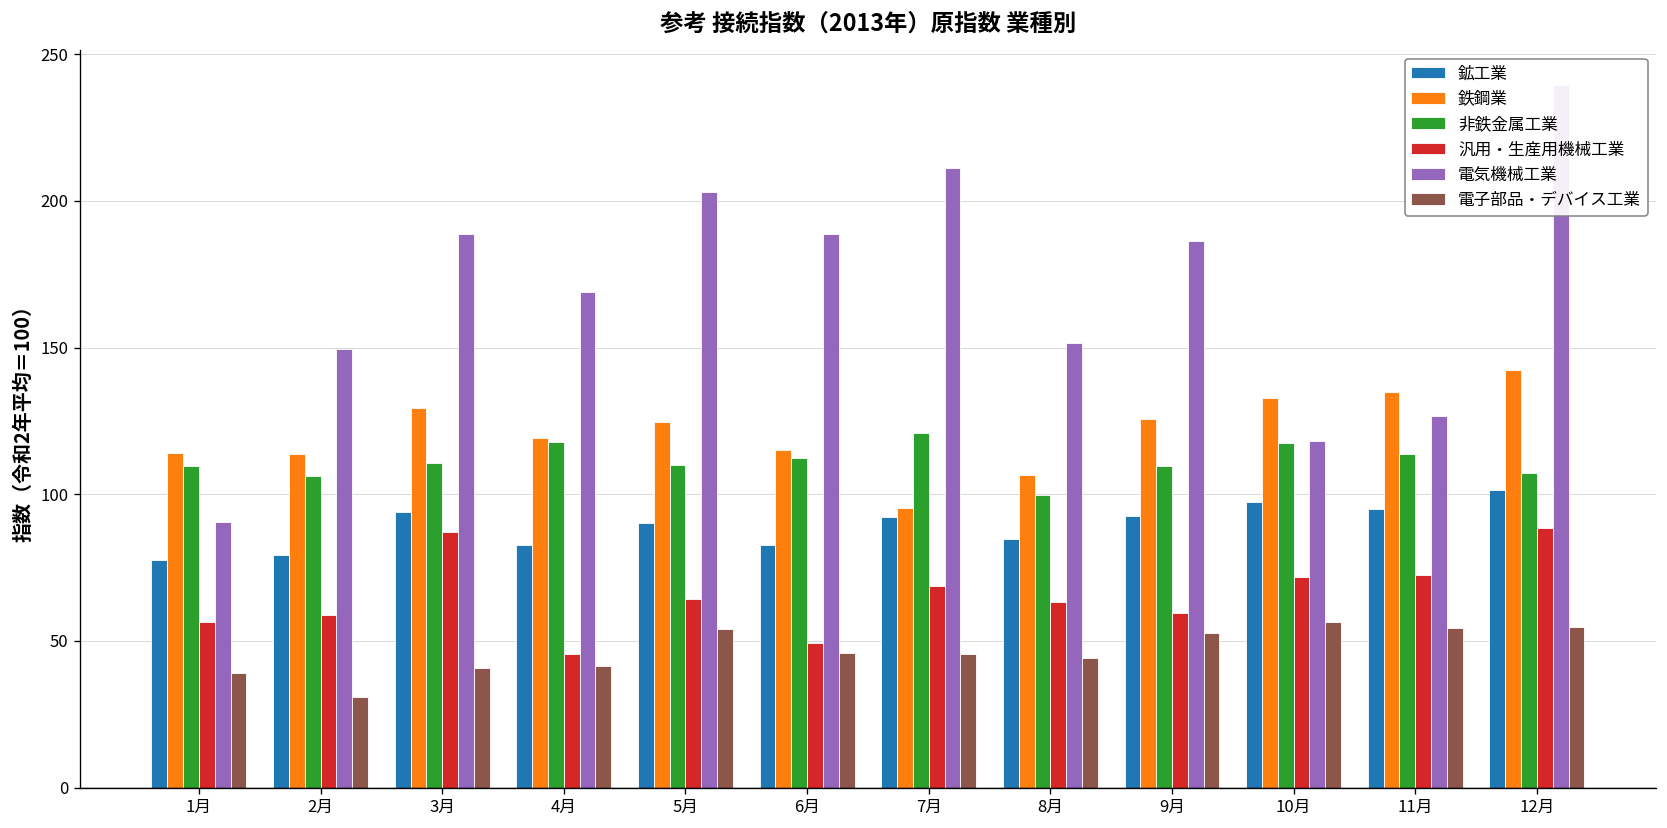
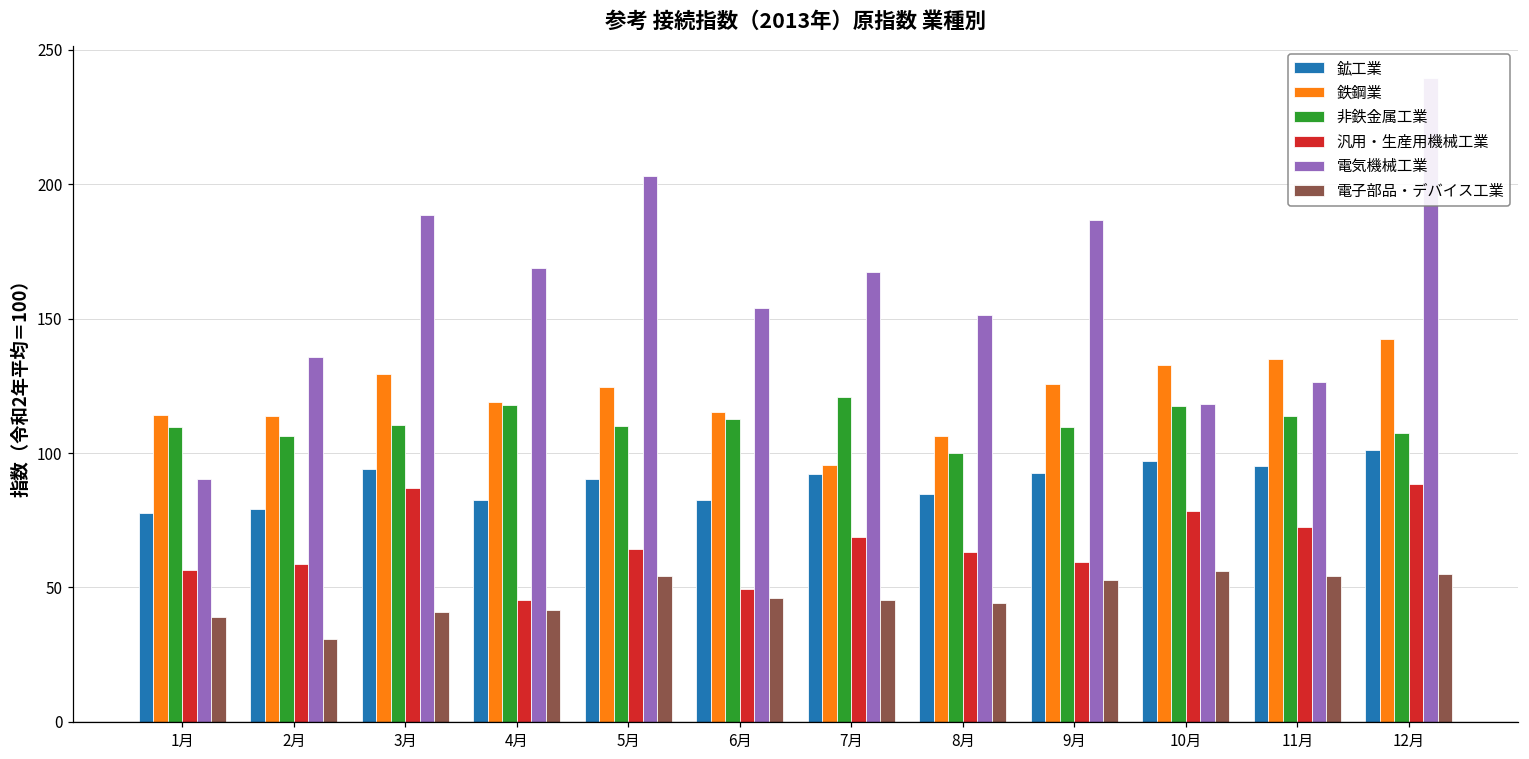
電気機械工業, 2月: 150 -> 136
電気機械工業, 6月: 189 -> 154
電気機械工業, 7月: 211 -> 167
汎用・生産用機械工業, 10月: 72 -> 79
